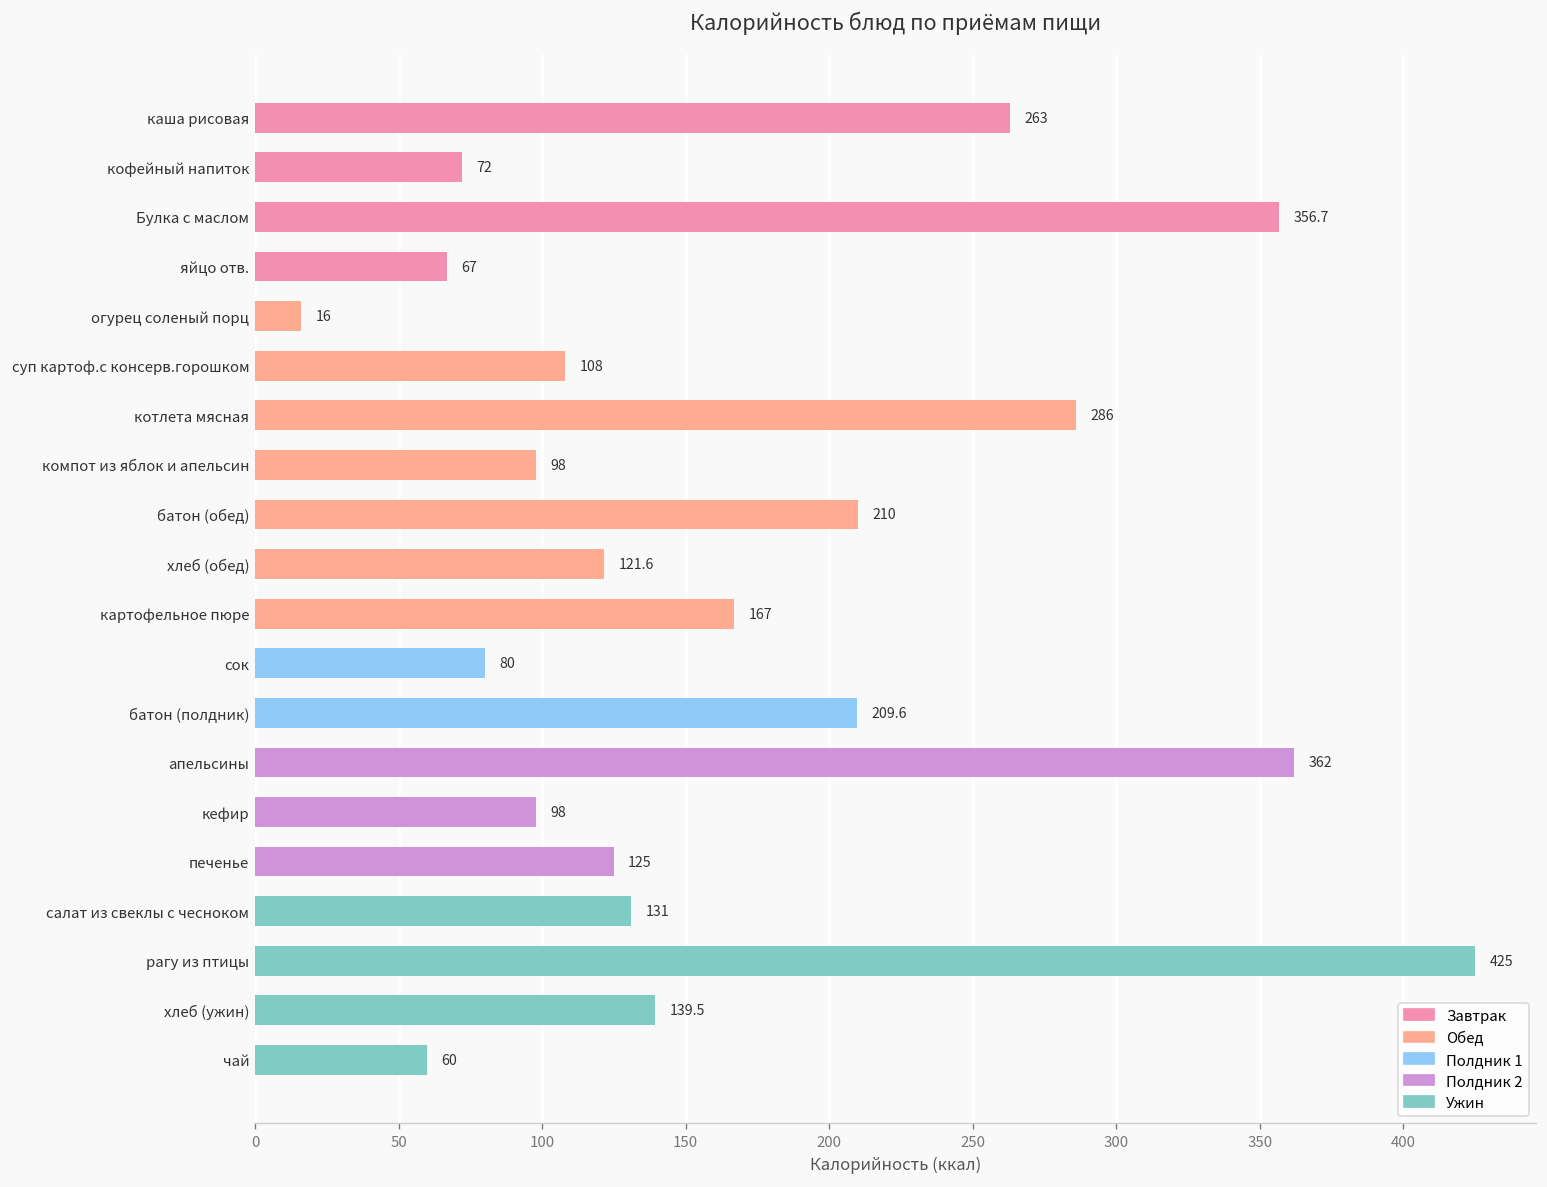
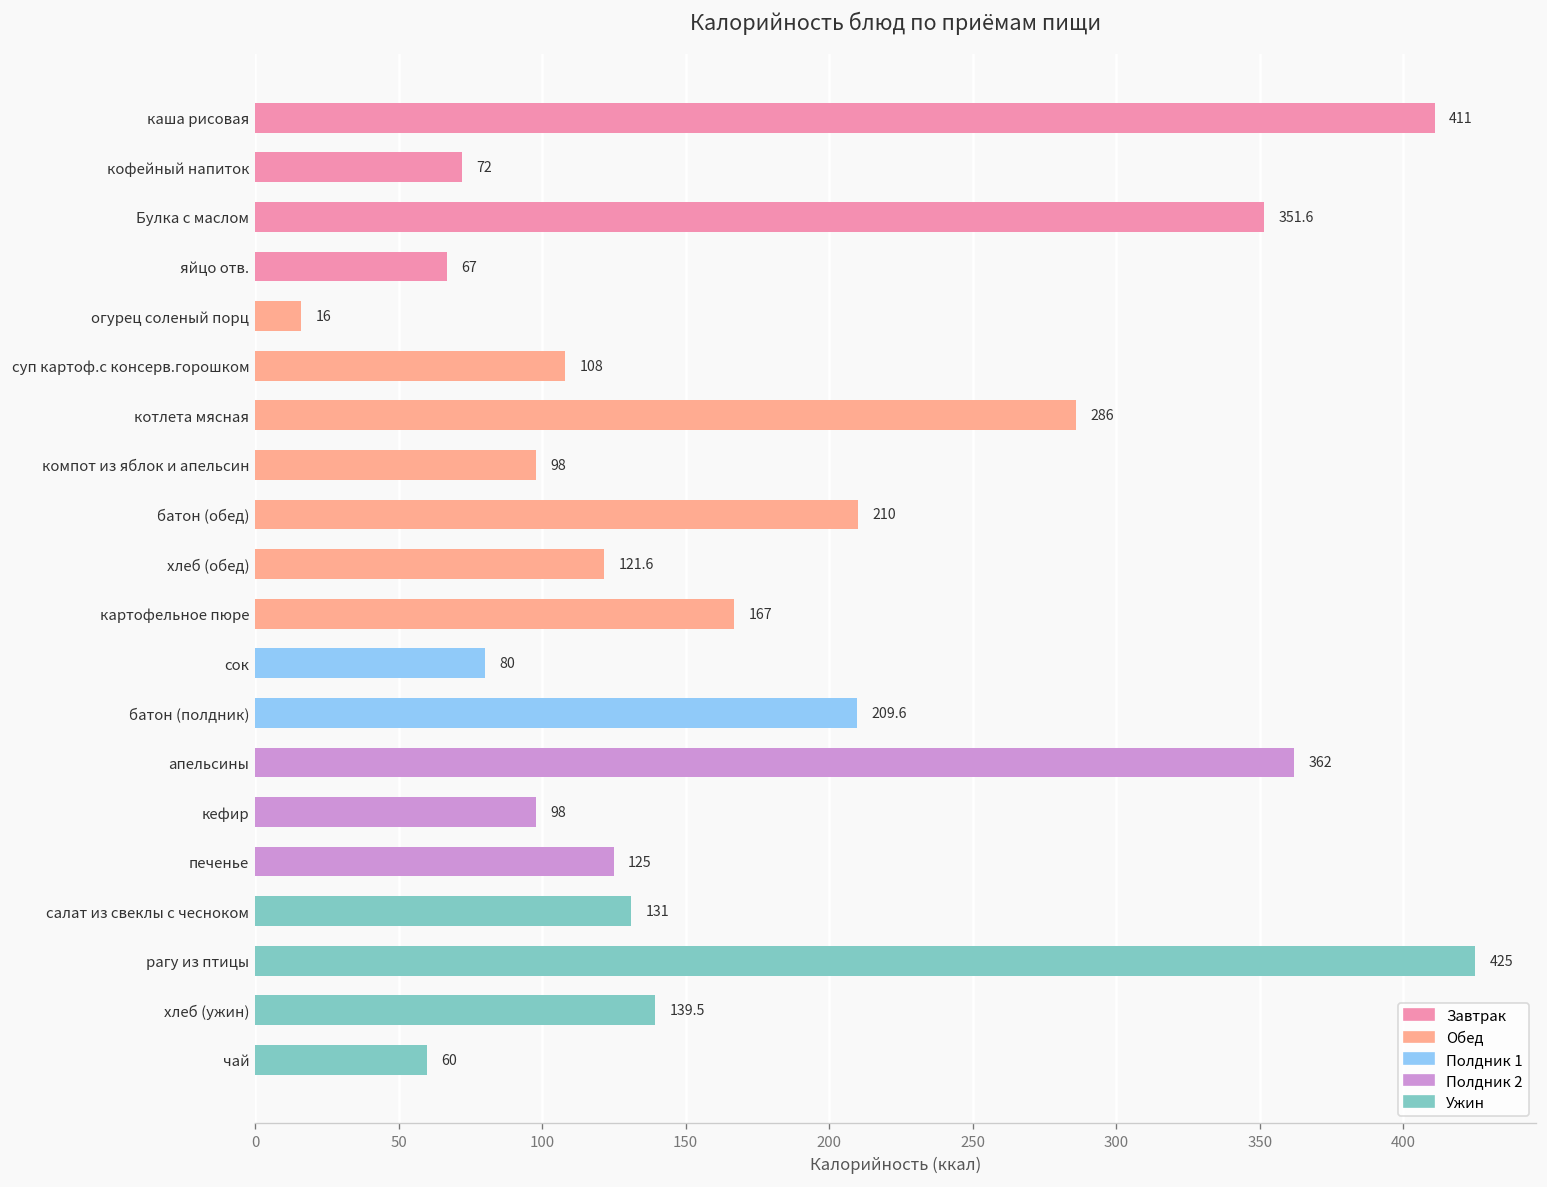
каша рисовая: 263 -> 411
Булка с маслом: 356.7 -> 351.6
